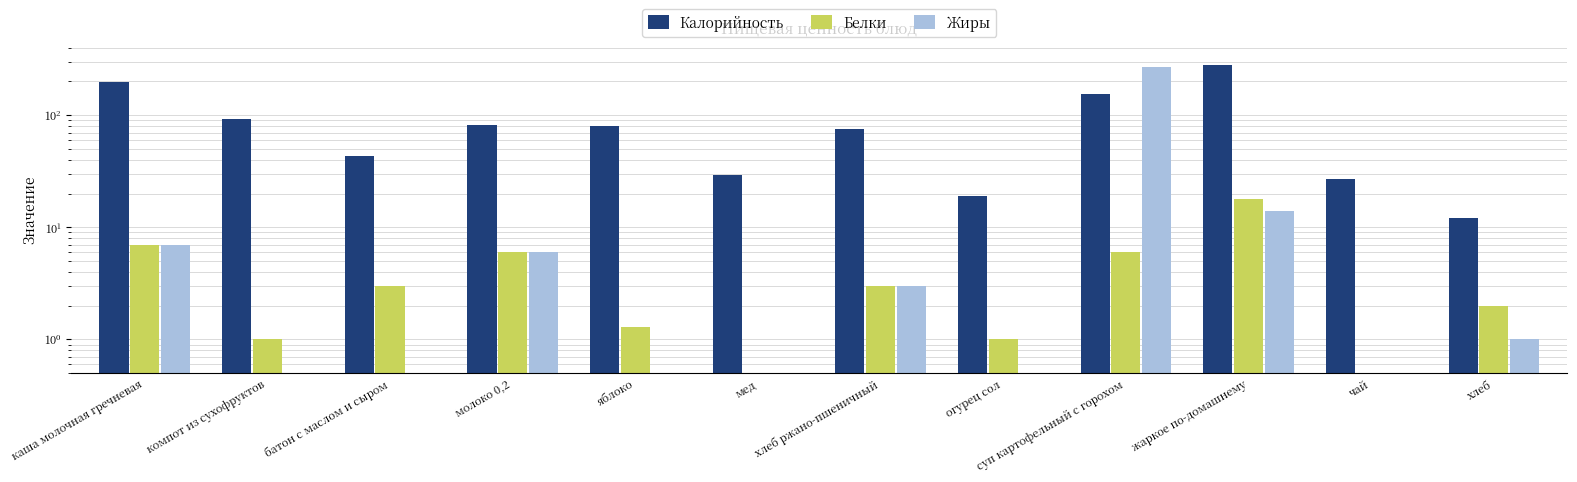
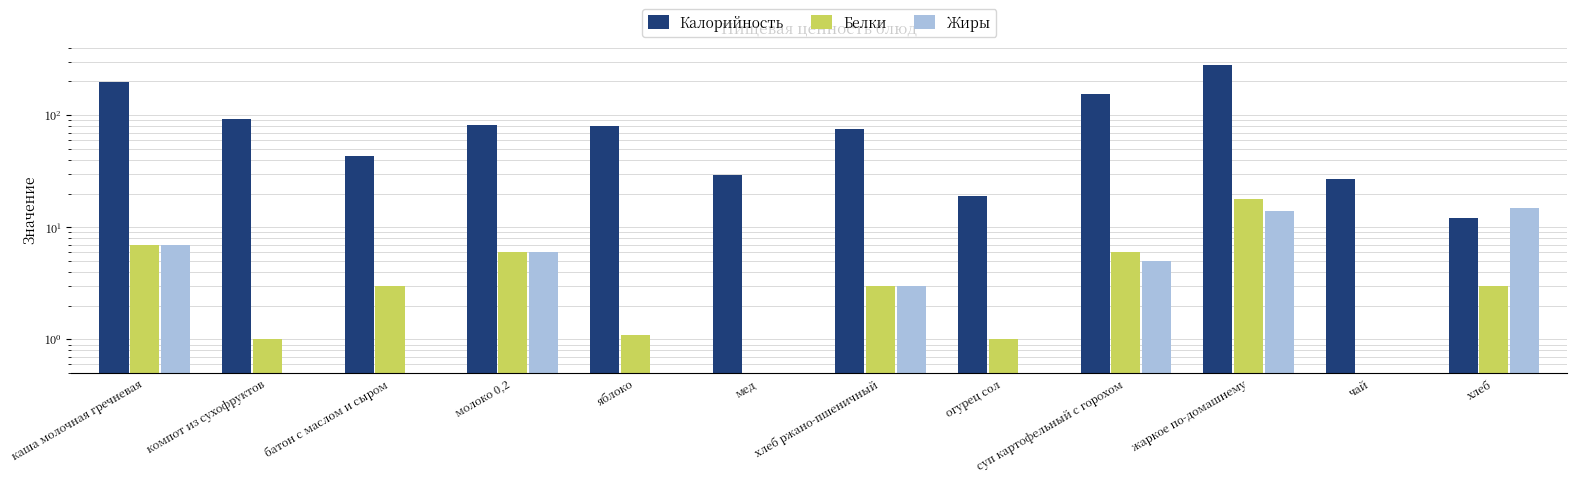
Белки, яблоко: 1.3 -> 1.1
Жиры, суп картофельный с горохом: 270 -> 5
Белки, хлеб: 2 -> 3
Жиры, хлеб: 1 -> 15
